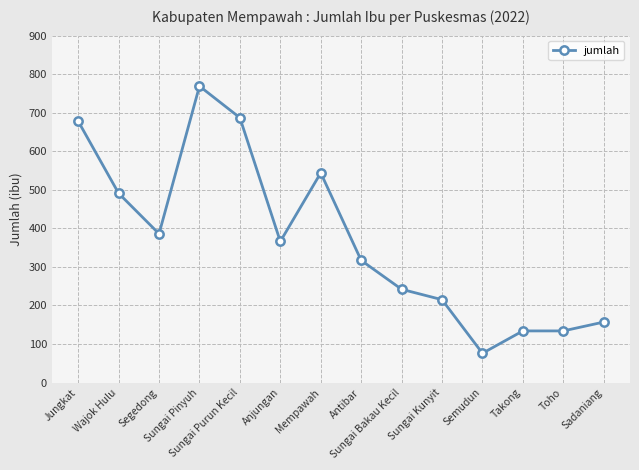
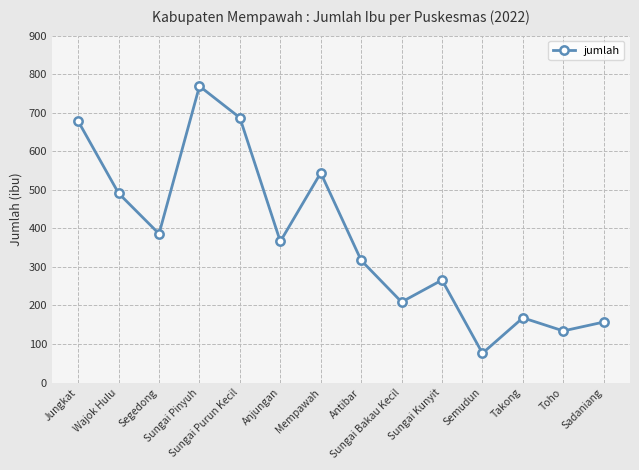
Sungai Bakau Kecil: 240 -> 210
Sungai Kunyit: 220 -> 270
Takong: 130 -> 170
